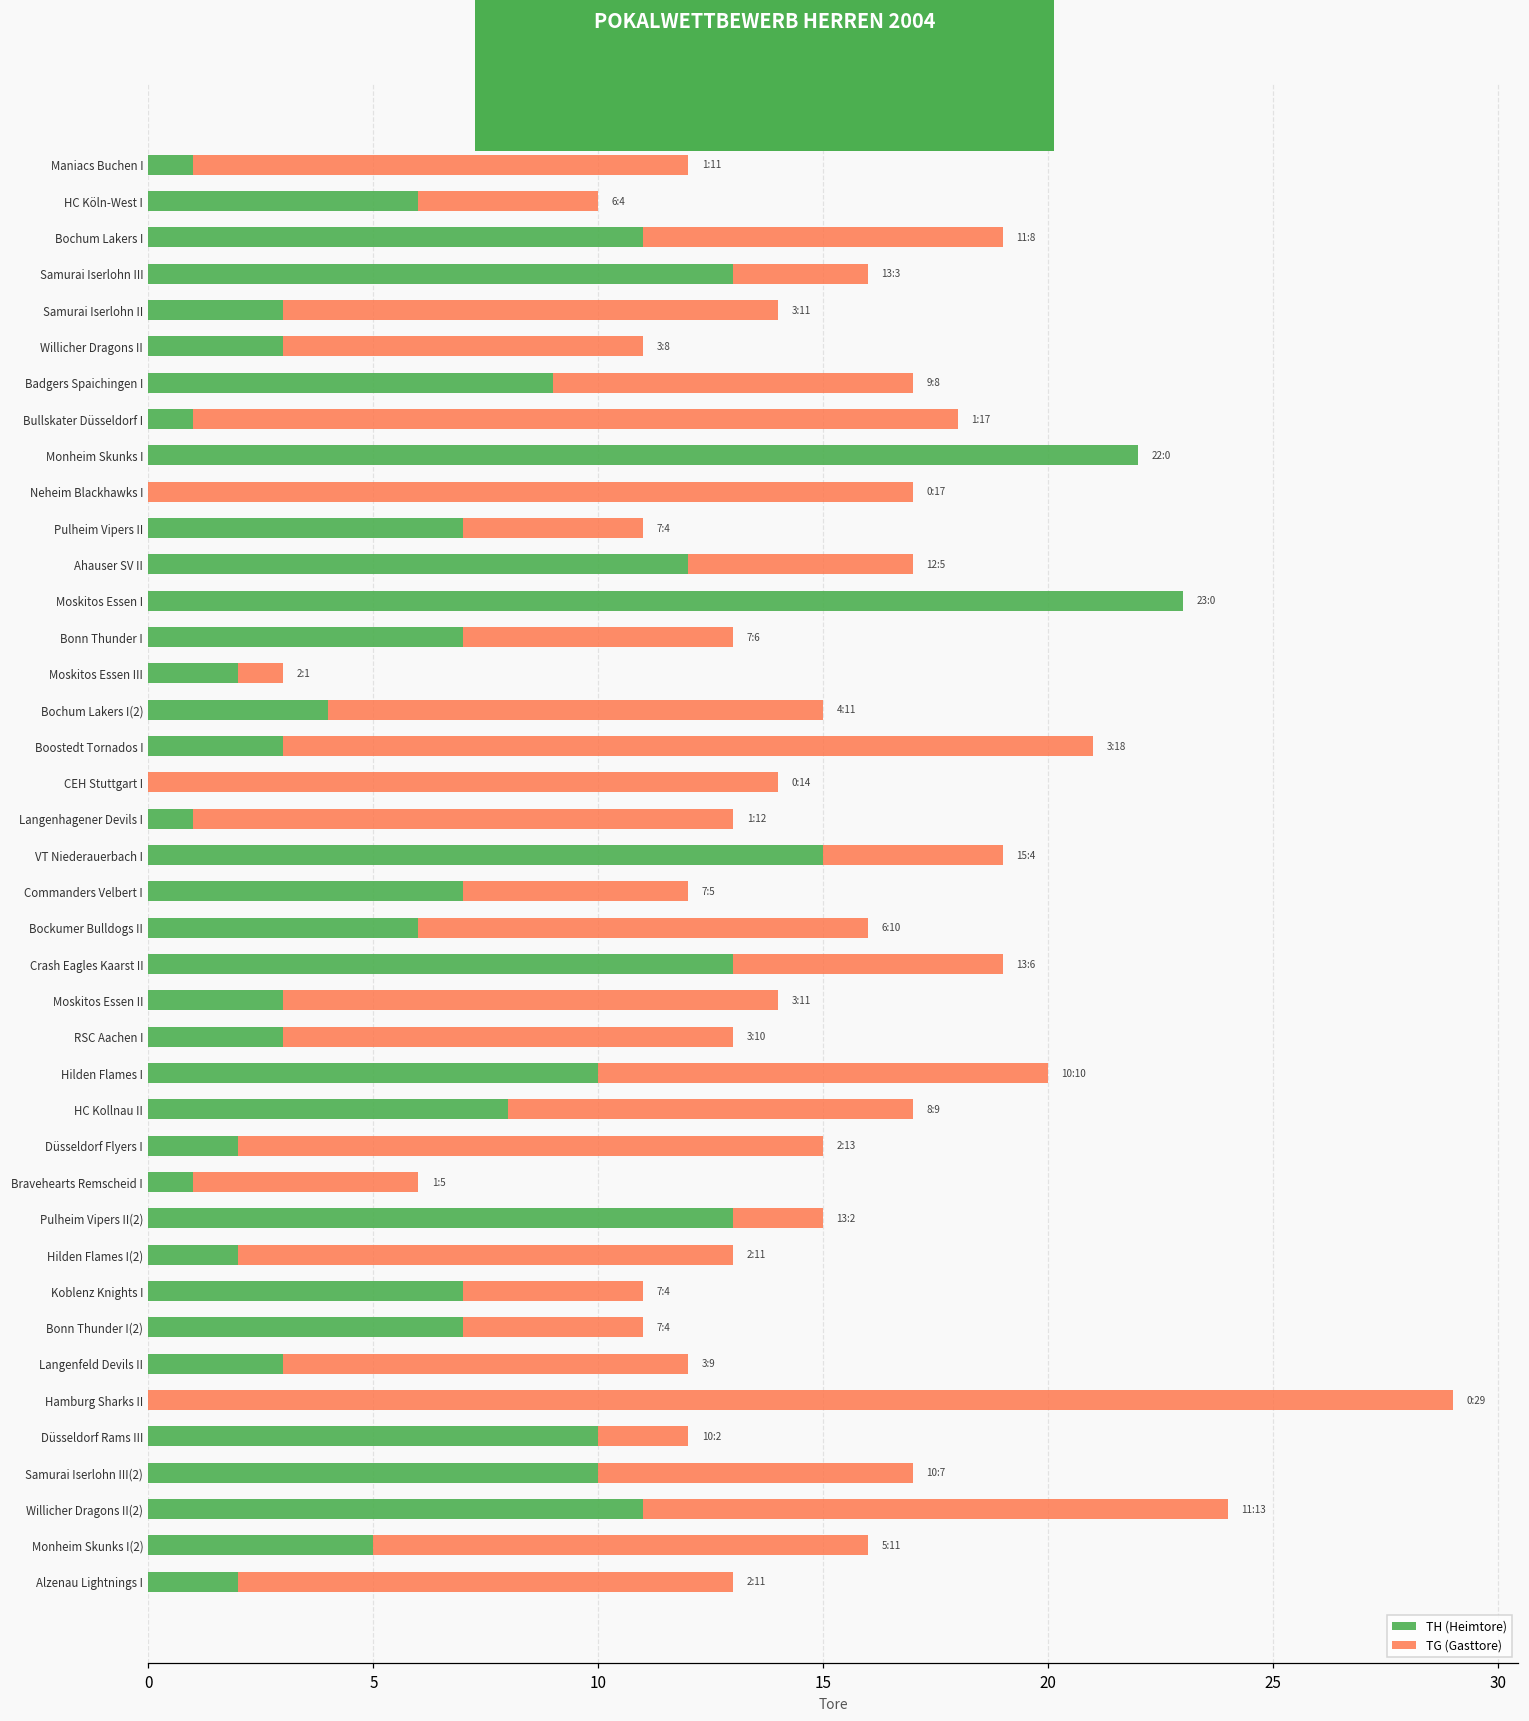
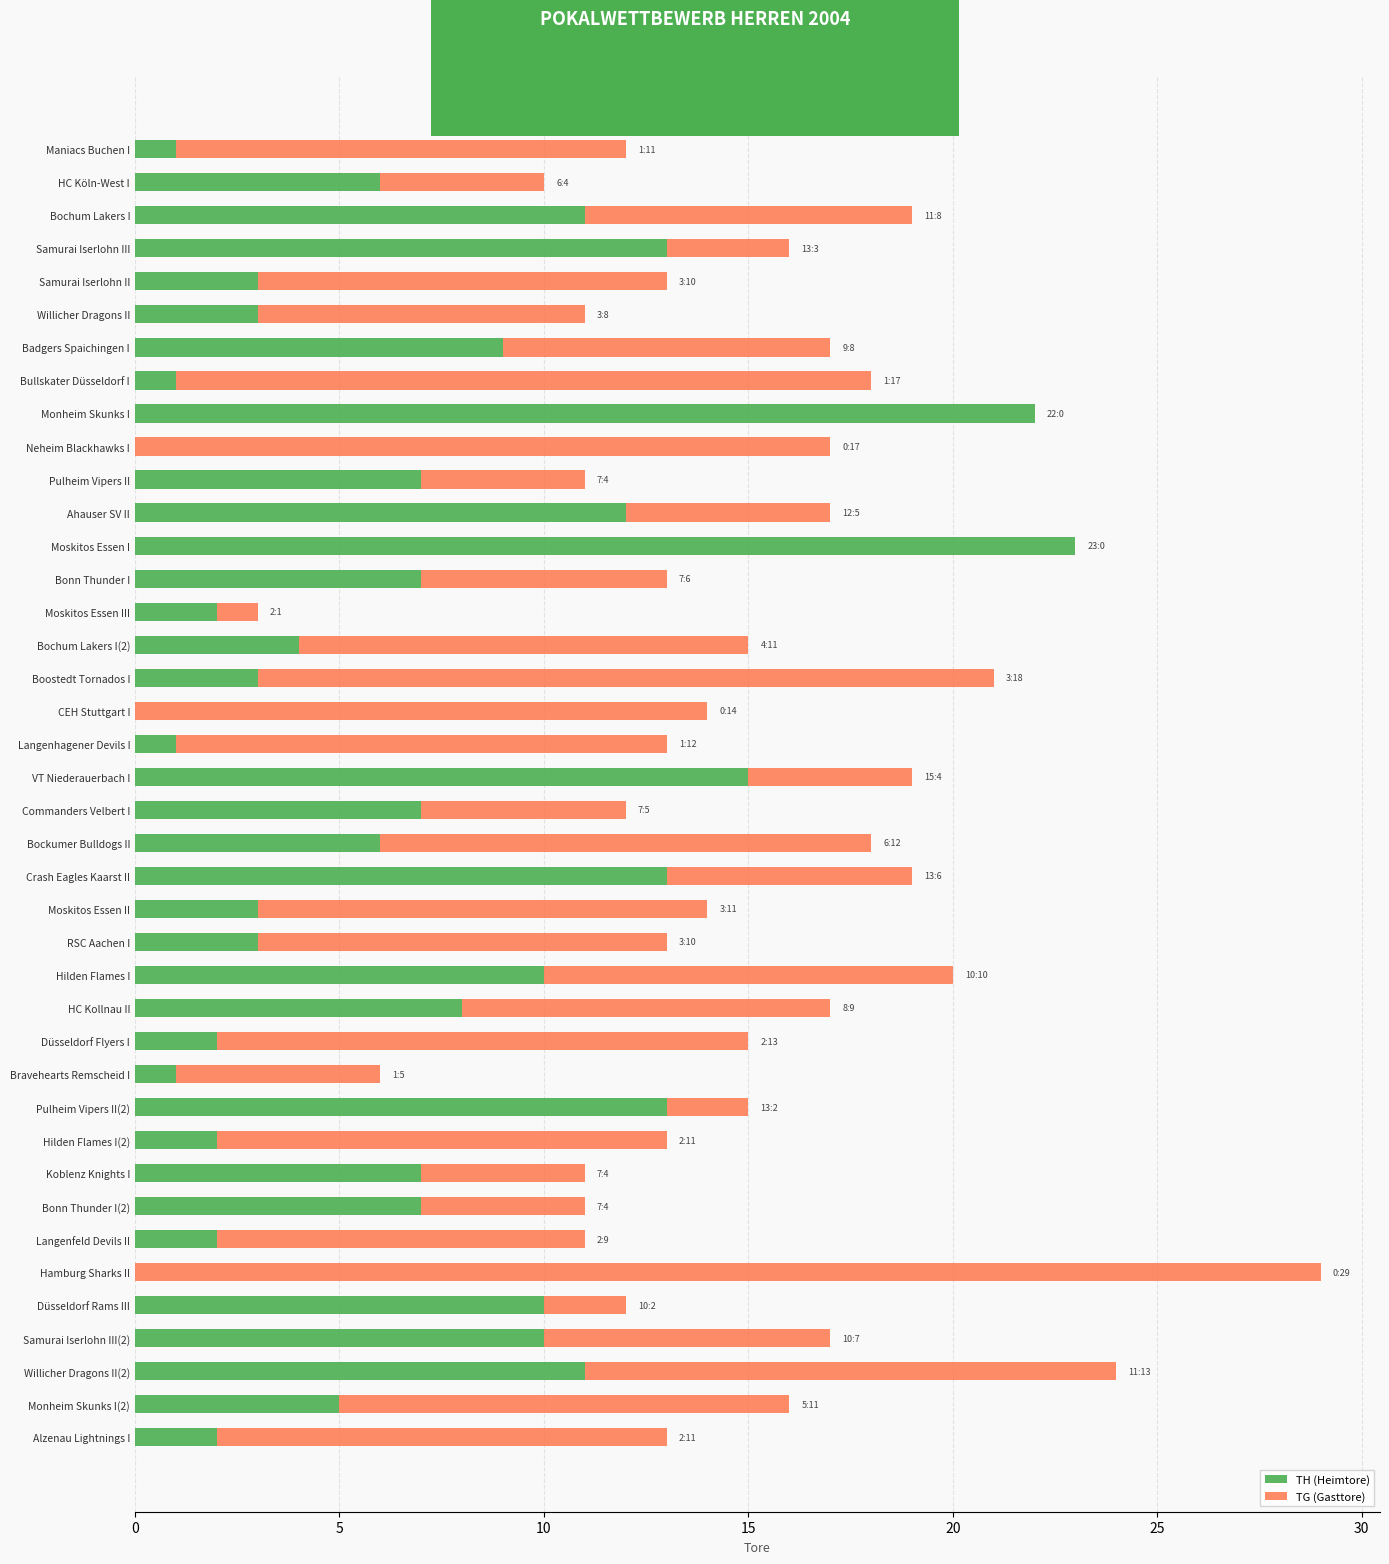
TG (Gasttore), Samurai Iserlohn II: 11 -> 10
TG (Gasttore), Bockumer Bulldogs II: 10 -> 12
TH (Heimtore), Langenfeld Devils II: 3:9 -> 2:9
